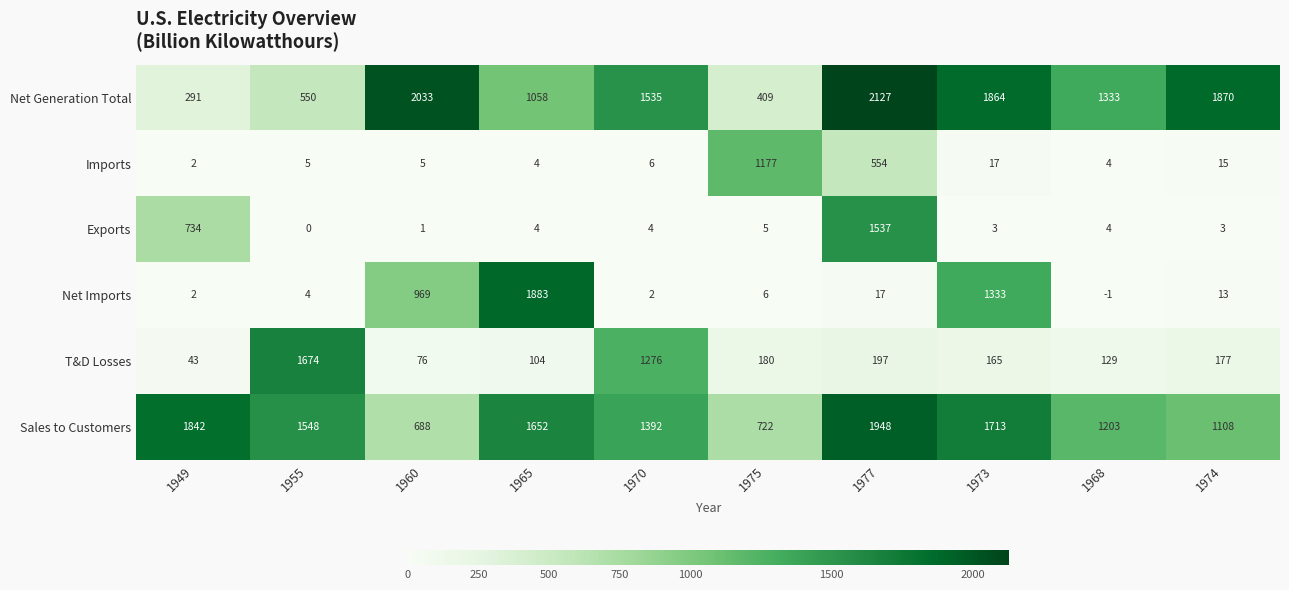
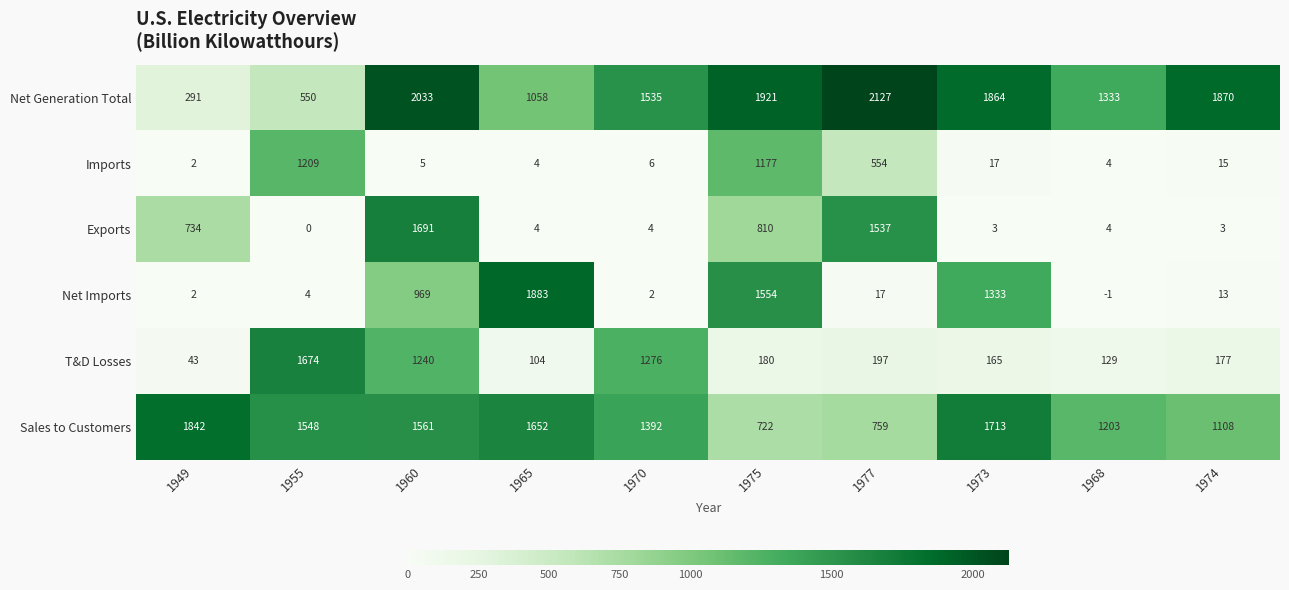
Net Generation Total, 1975: 409 -> 1921
Imports, 1955: 5 -> 1209
Exports, 1960: 1 -> 1691
Exports, 1975: 5 -> 810
Net Imports, 1975: 6 -> 1554
T&D Losses, 1960: 76 -> 1240
Sales to Customers, 1960: 688 -> 1561
Sales to Customers, 1977: 1948 -> 759
